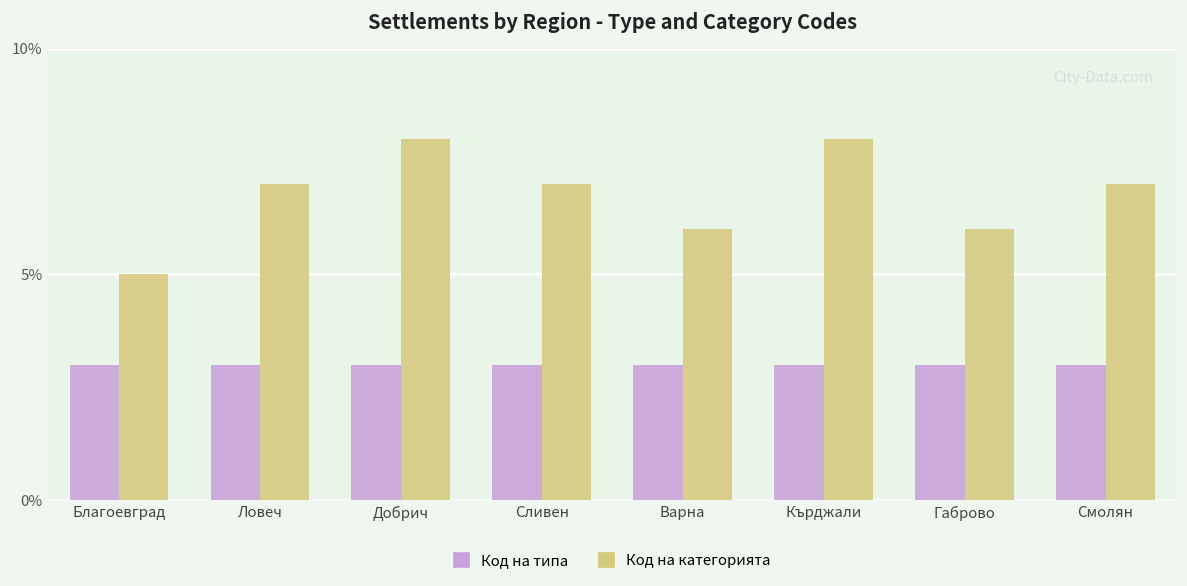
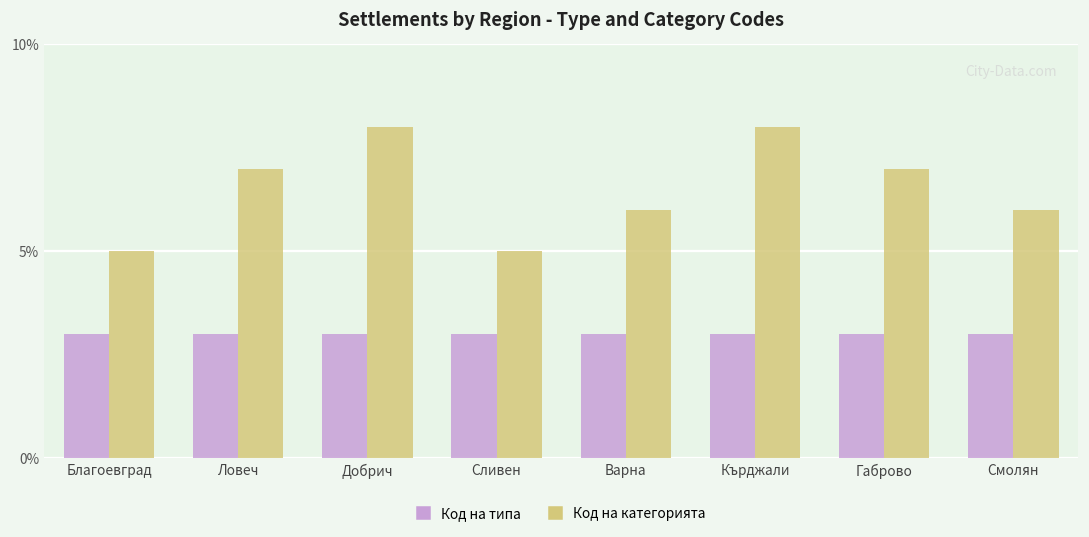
Код на категорията, Сливен: 7% -> 5%
Код на категорията, Габрово: 6% -> 7%
Код на категорията, Смолян: 7% -> 6%
